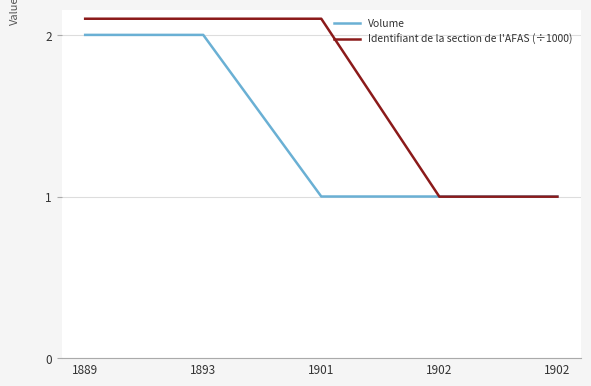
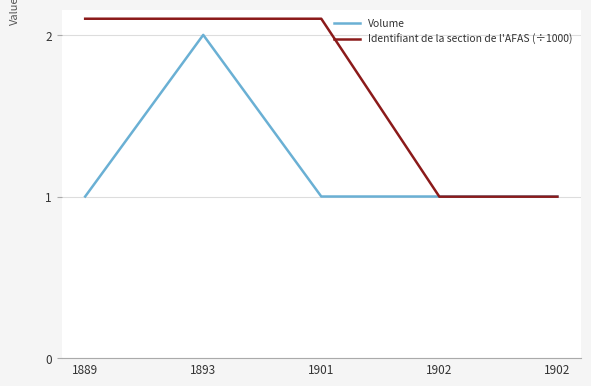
Volume, 1889: 2 -> 1
